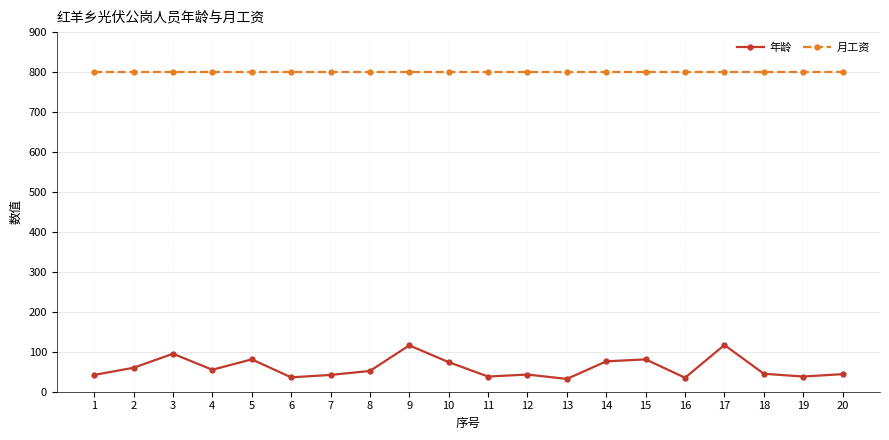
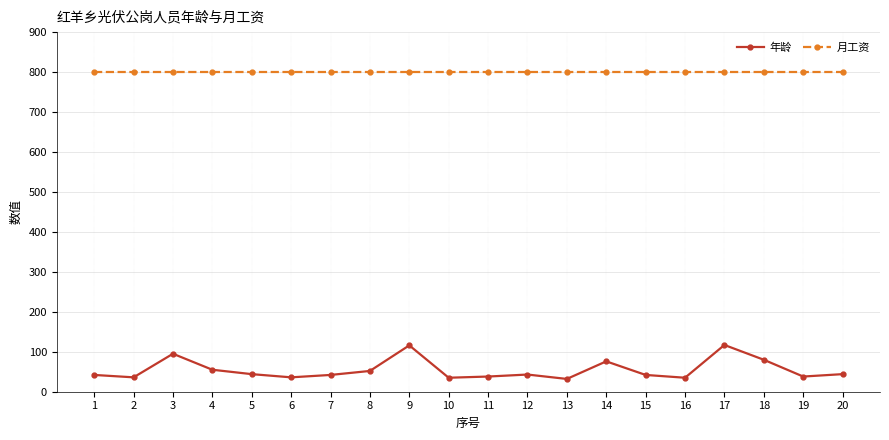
年龄, 2: 60 -> 40
年龄, 5: 80 -> 40
年龄, 10: 70 -> 40
年龄, 15: 80 -> 40
年龄, 18: 50 -> 80
